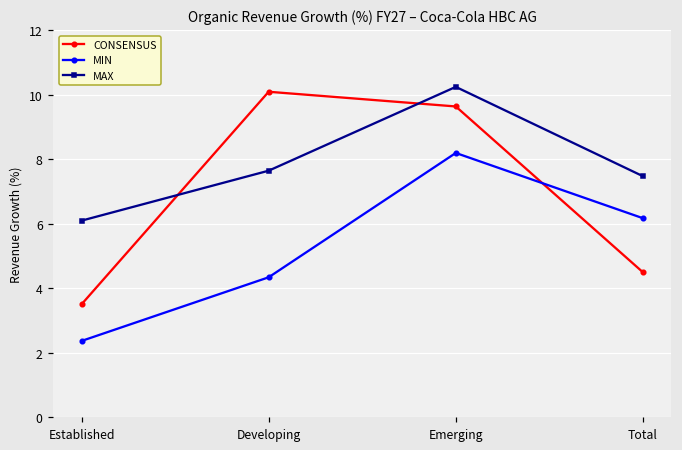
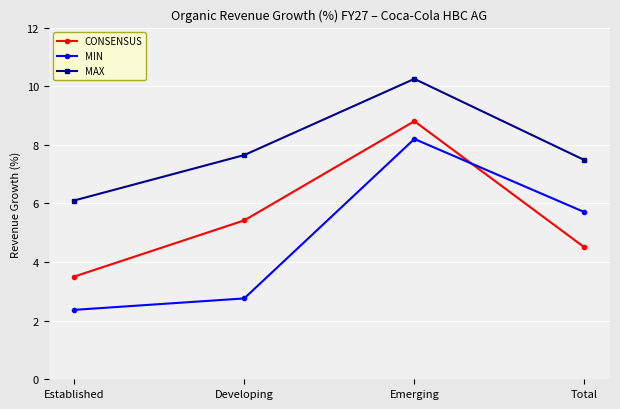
CONSENSUS, Developing: 10.1 -> 5.4
MIN, Developing: 4.3 -> 2.8
CONSENSUS, Emerging: 9.6 -> 8.8
MIN, Total: 6.2 -> 5.7
